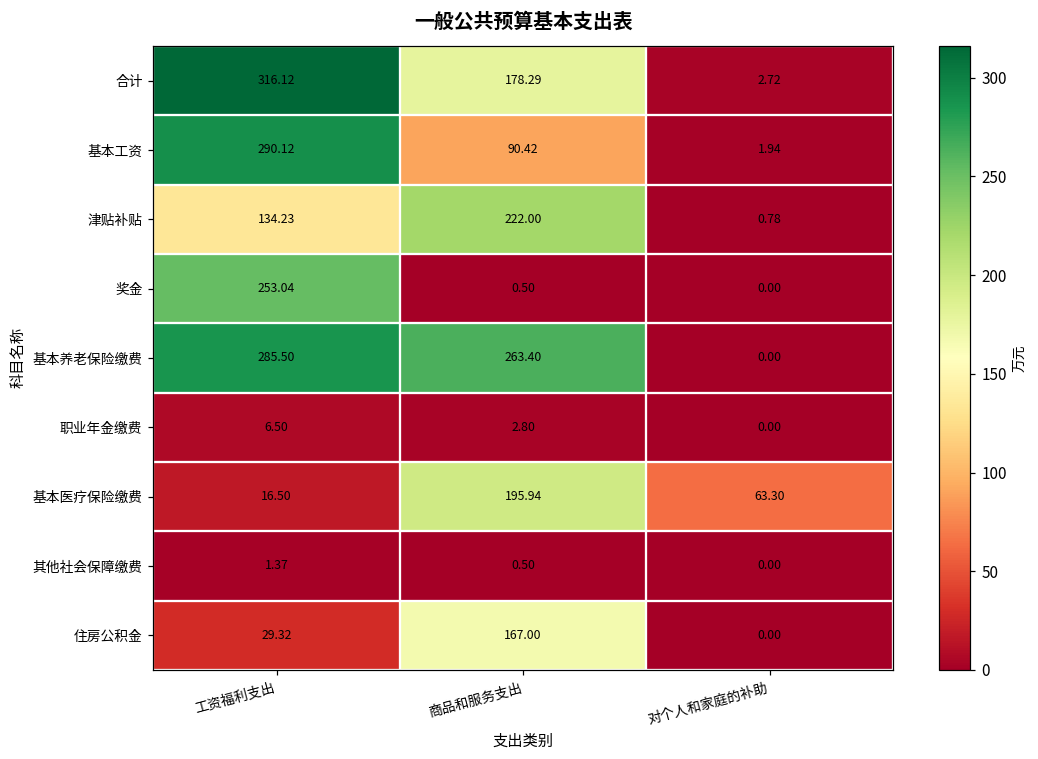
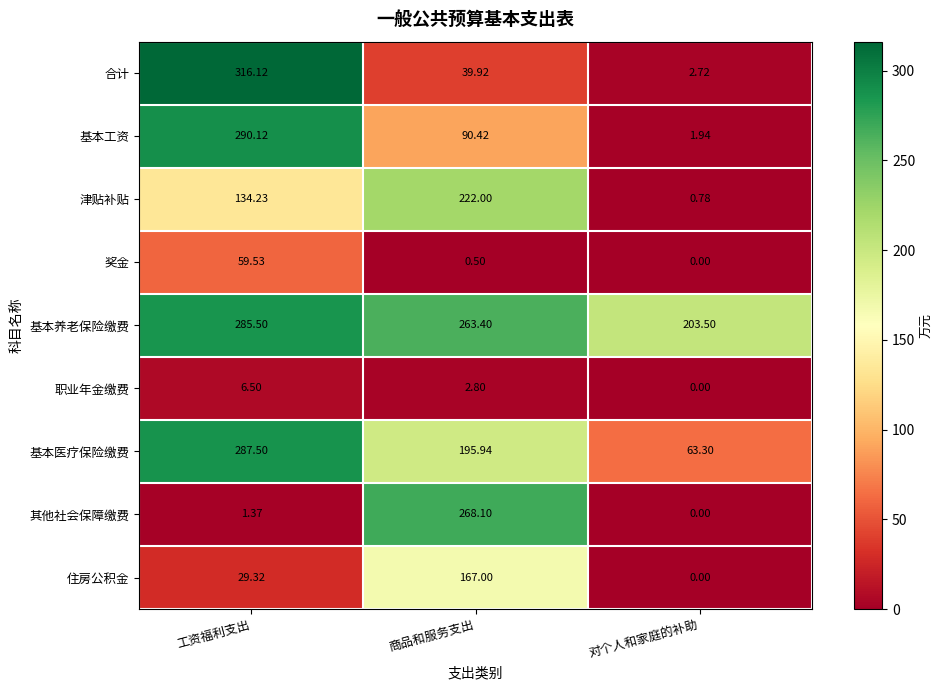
合计, 商品和服务支出: 178.29 -> 39.92
奖金, 工资福利支出: 253.04 -> 59.53
基本养老保险缴费, 对个人和家庭的补助: 0.00 -> 203.50
基本医疗保险缴费, 工资福利支出: 16.50 -> 287.50
其他社会保障缴费, 商品和服务支出: 0.50 -> 268.10
